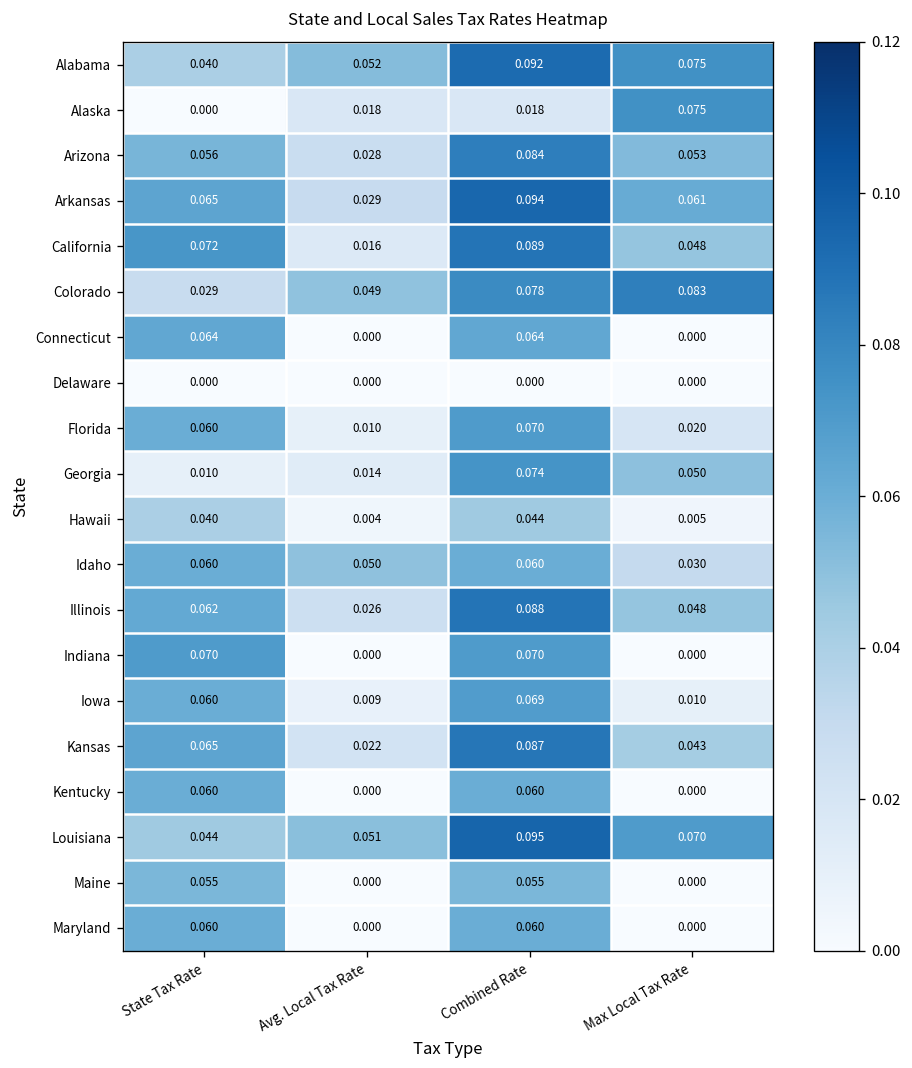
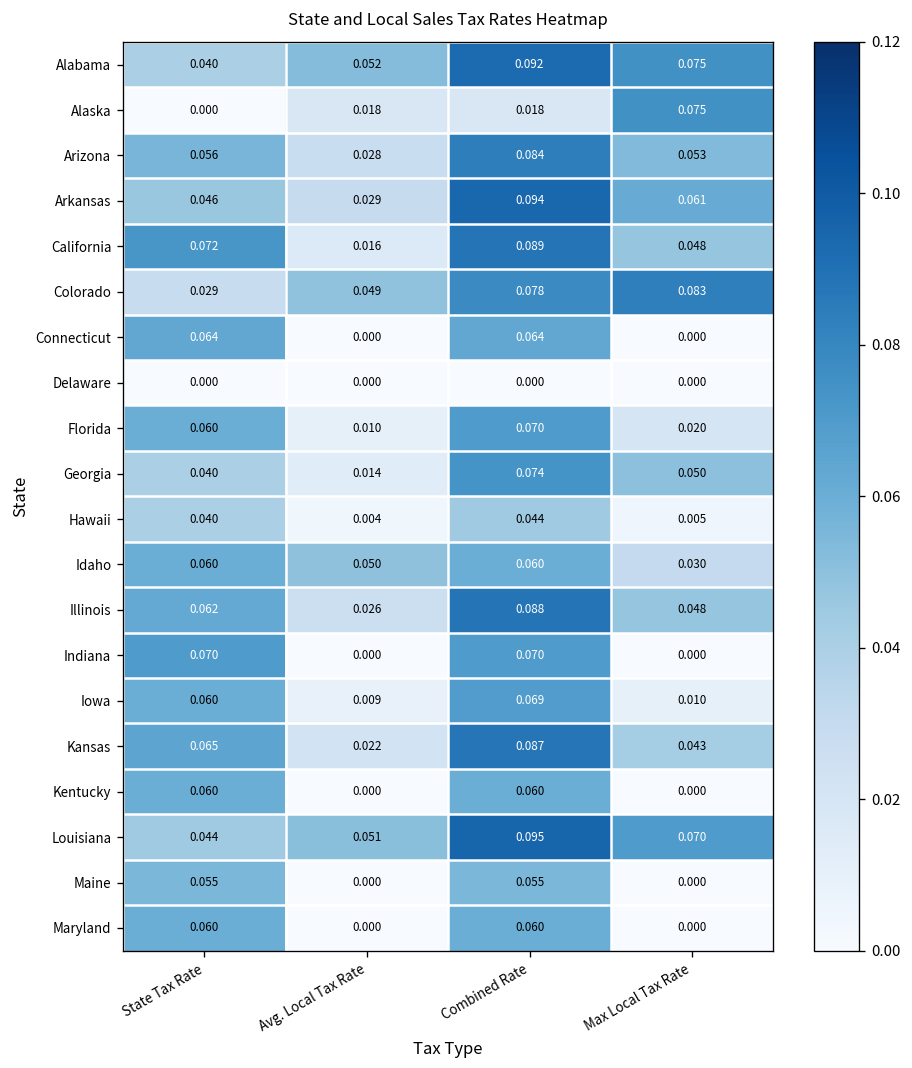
Arkansas, State Tax Rate: 0.065 -> 0.046
Georgia, State Tax Rate: 0.010 -> 0.040
